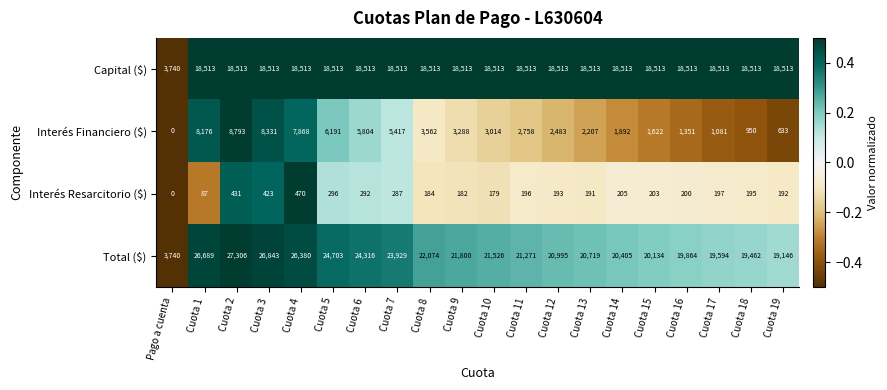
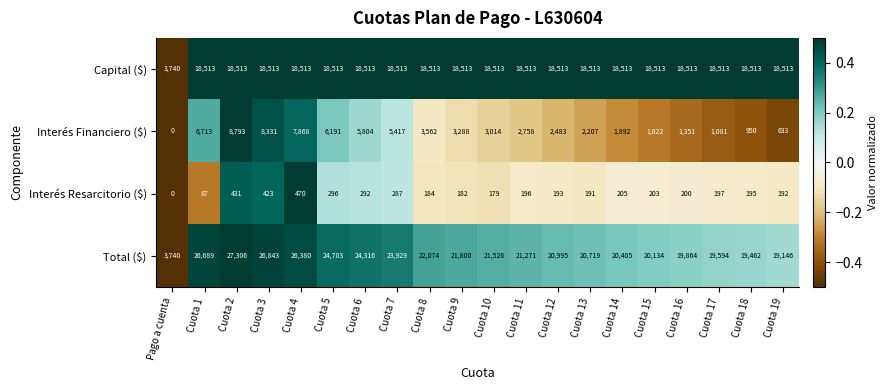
Interés Financiero ($), Cuota 1: 8,176 -> 6,713
